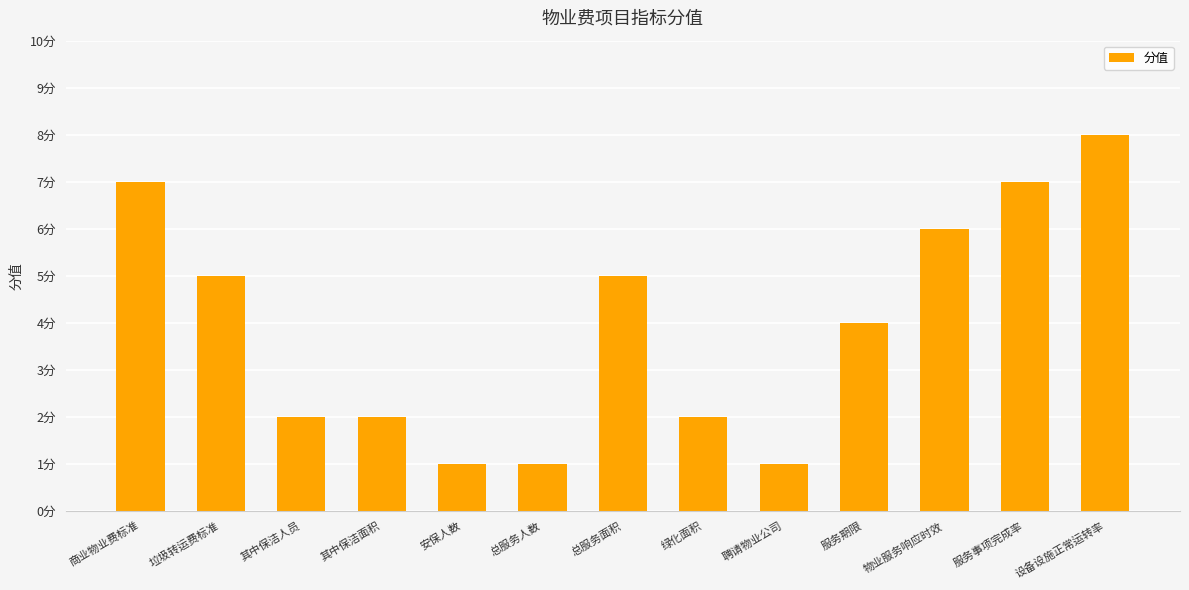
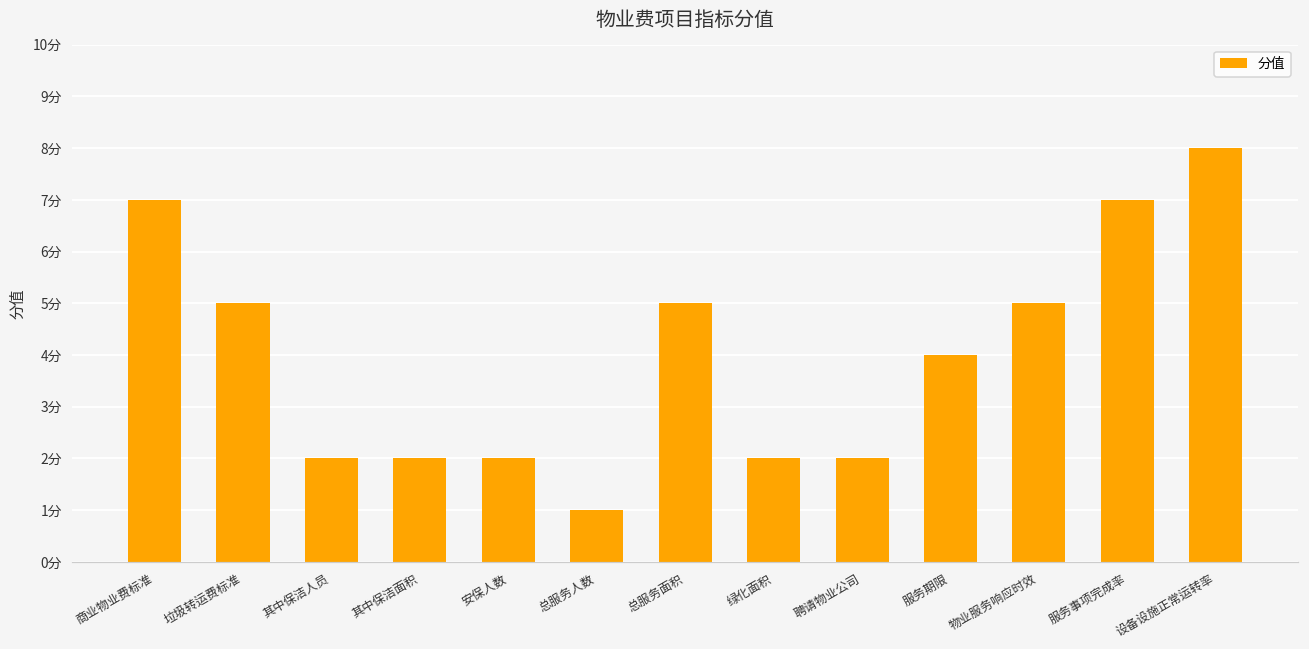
安保人数: 1分 -> 2分
聘请物业公司: 1分 -> 2分
物业服务响应时效: 6分 -> 5分
